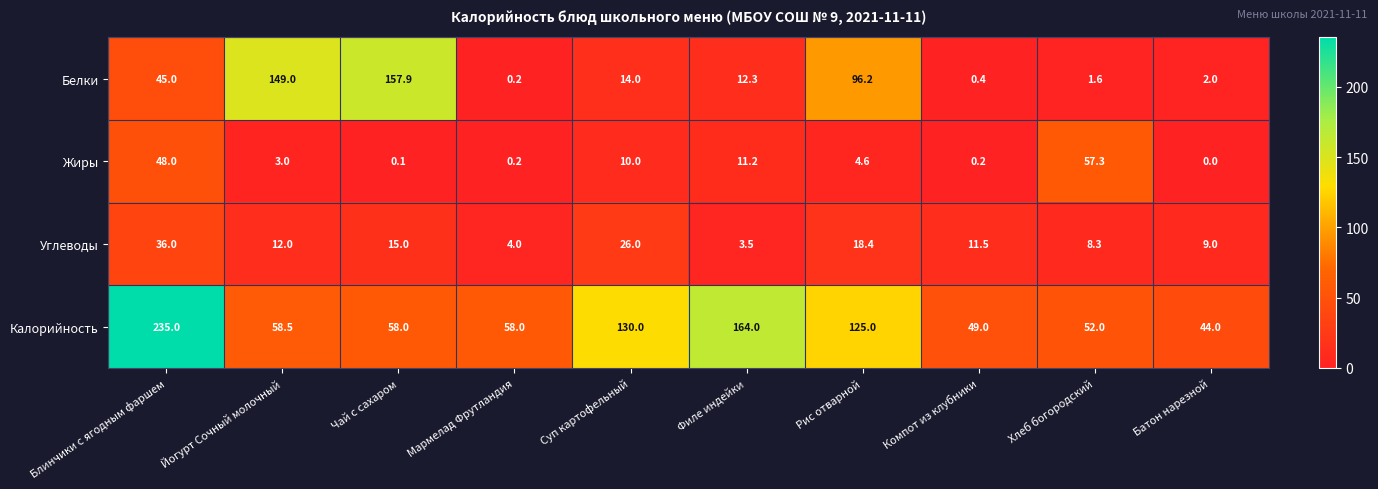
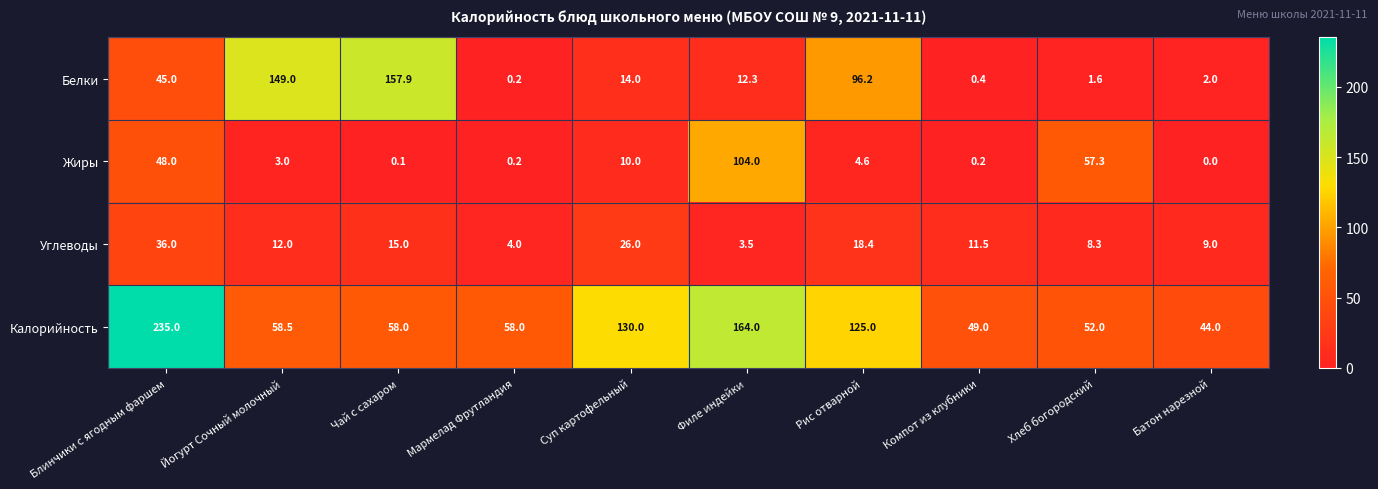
Жиры, Филе индейки: 11.2 -> 104.0
